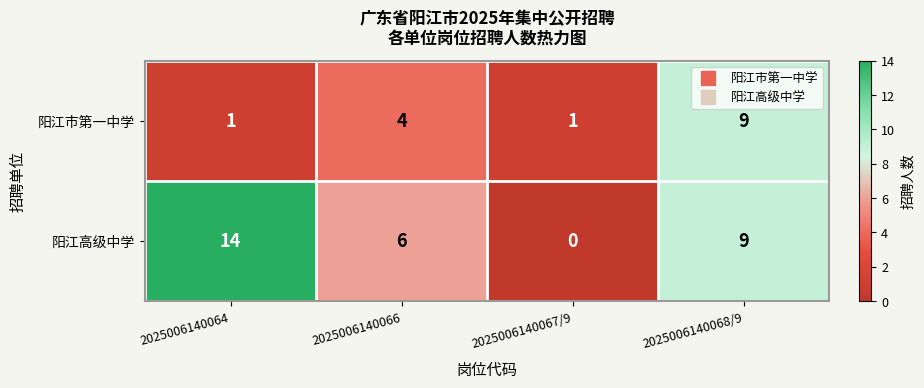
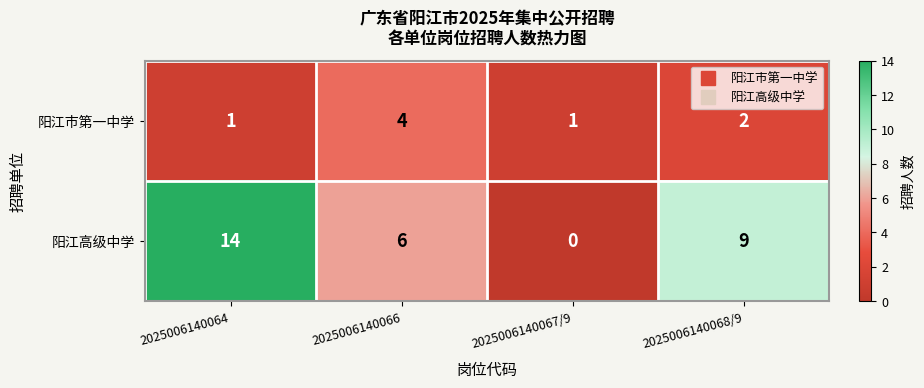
阳江市第一中学, 2025006140068/9: 9 -> 2
